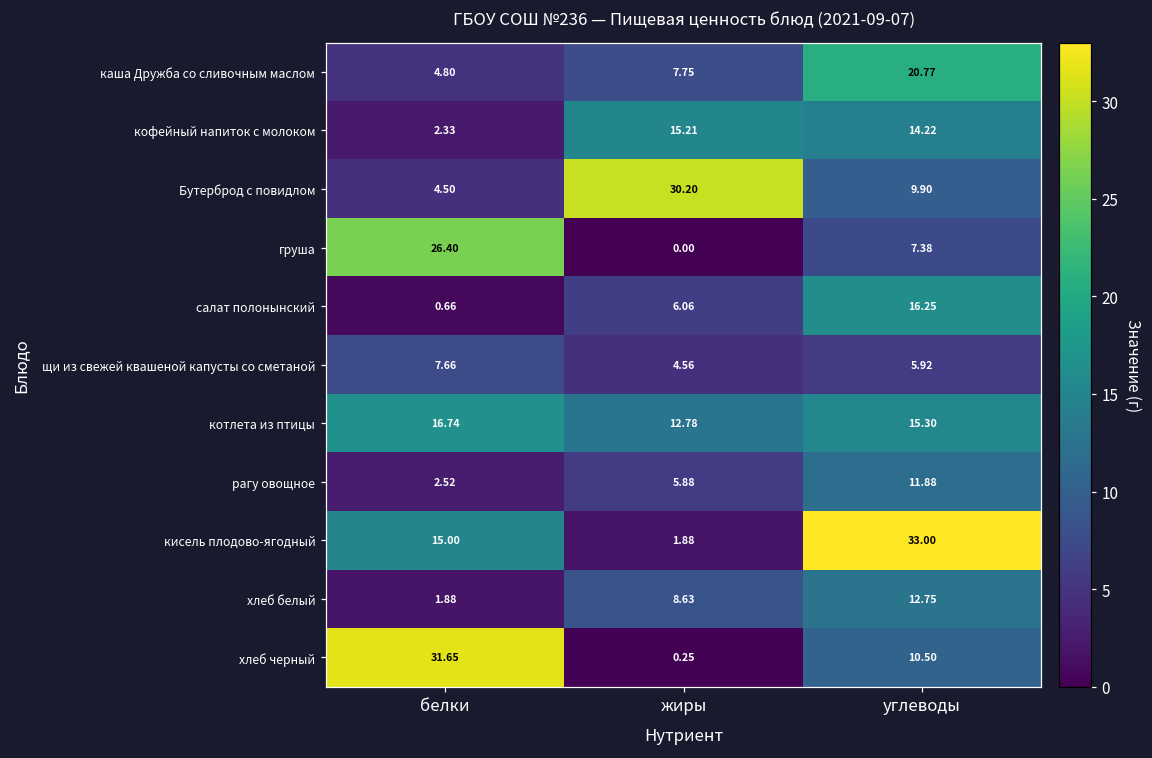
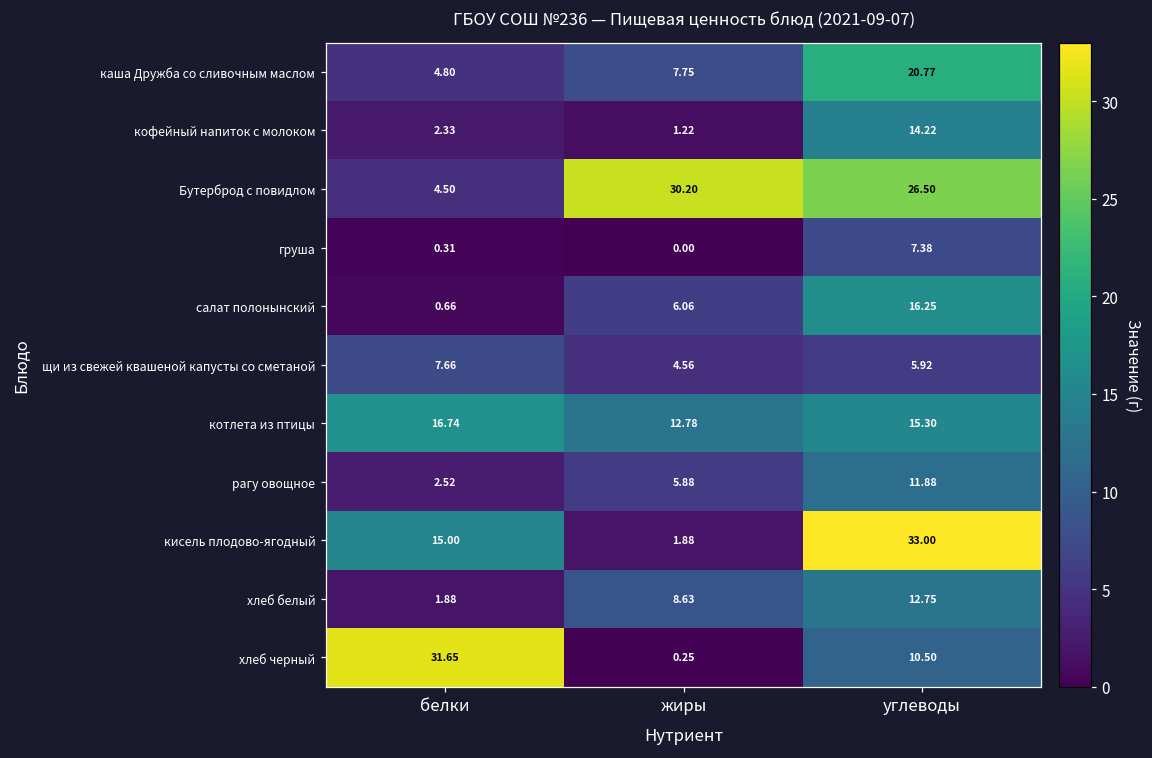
кофейный напиток с молоком, жиры: 15.21 -> 1.22
Бутерброд с повидлом, углеводы: 9.90 -> 26.50
груша, белки: 26.40 -> 0.31
